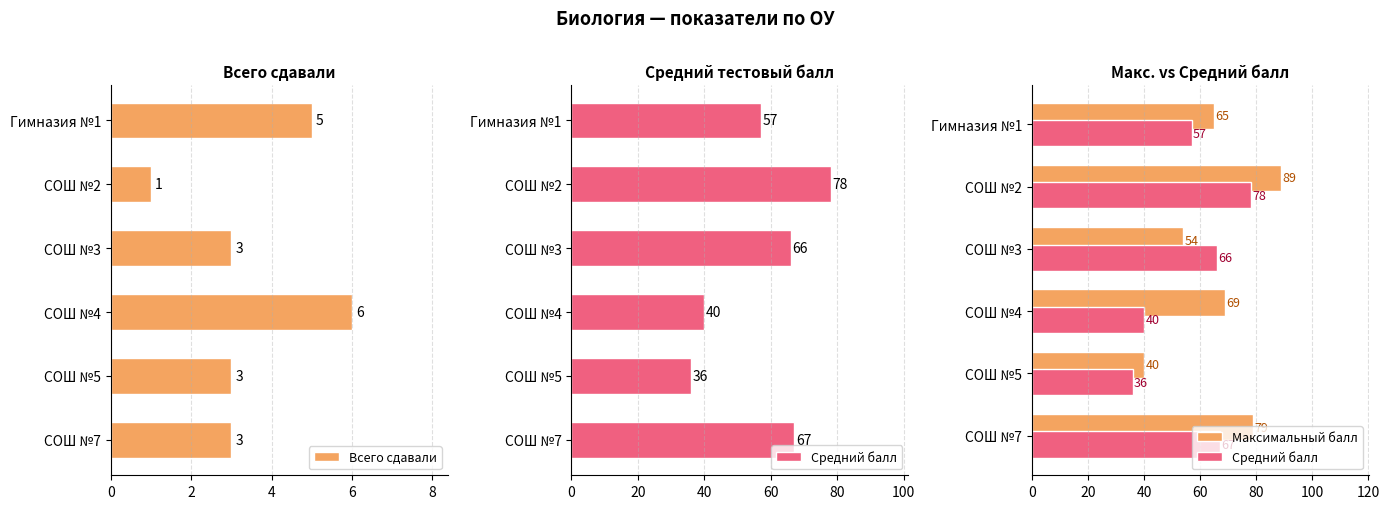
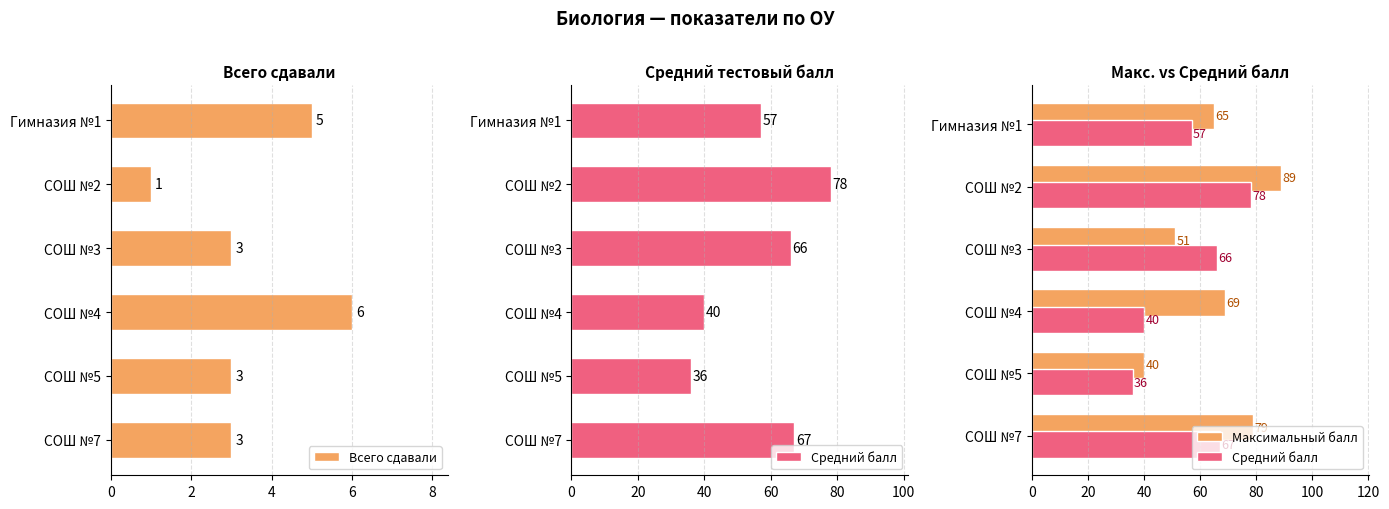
Макс. vs Средний балл, Максимальный балл, СОШ №3: 54 -> 51
